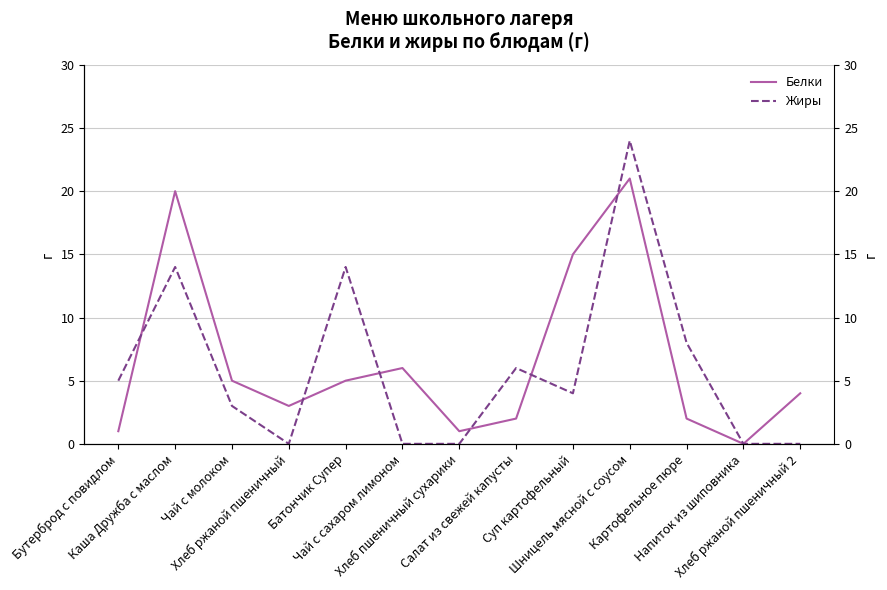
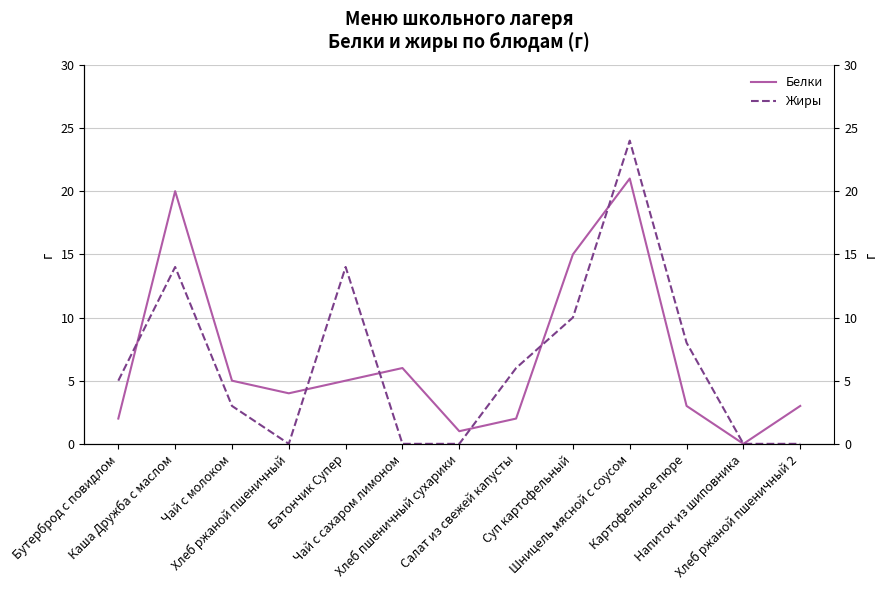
Белки, Бутерброд с повидлом: 1 -> 2
Белки, Хлеб ржаной пшеничный: 3 -> 4
Жиры, Суп картофельный: 4 -> 10
Белки, Картофельное пюре: 2 -> 3
Белки, Хлеб ржаной пшеничный 2: 4 -> 3
